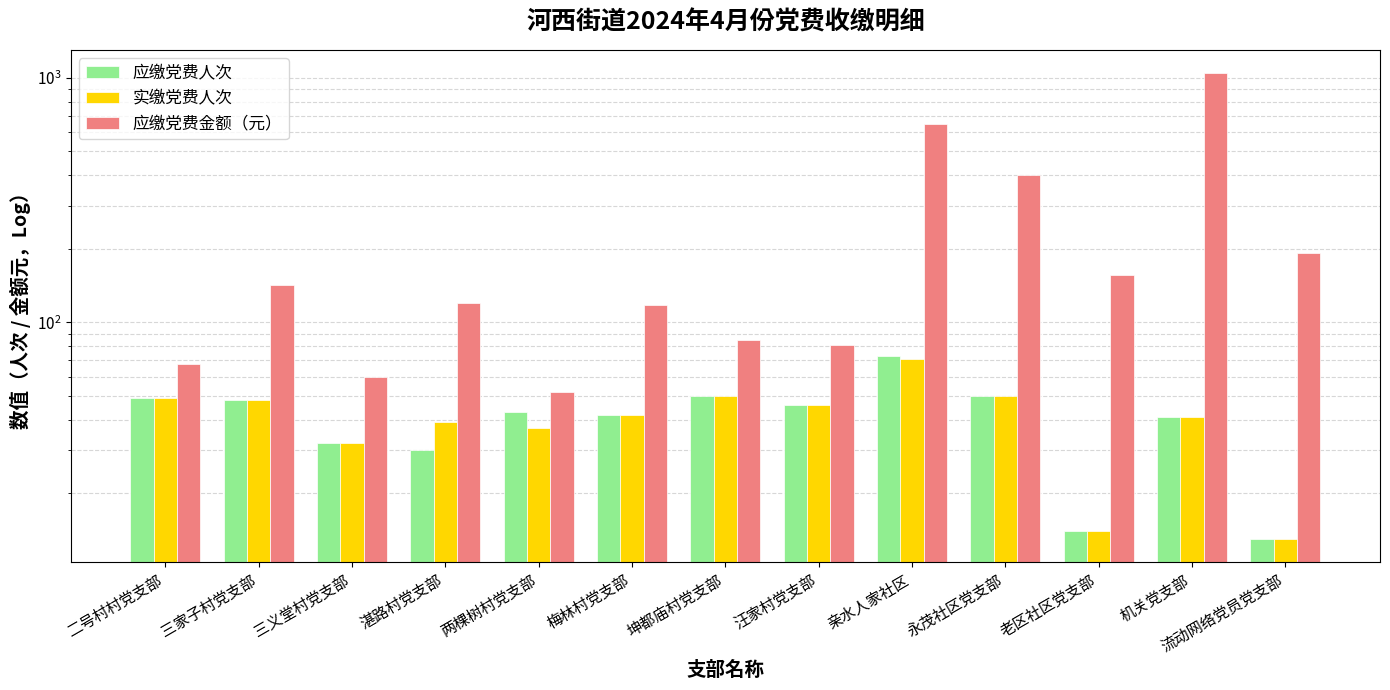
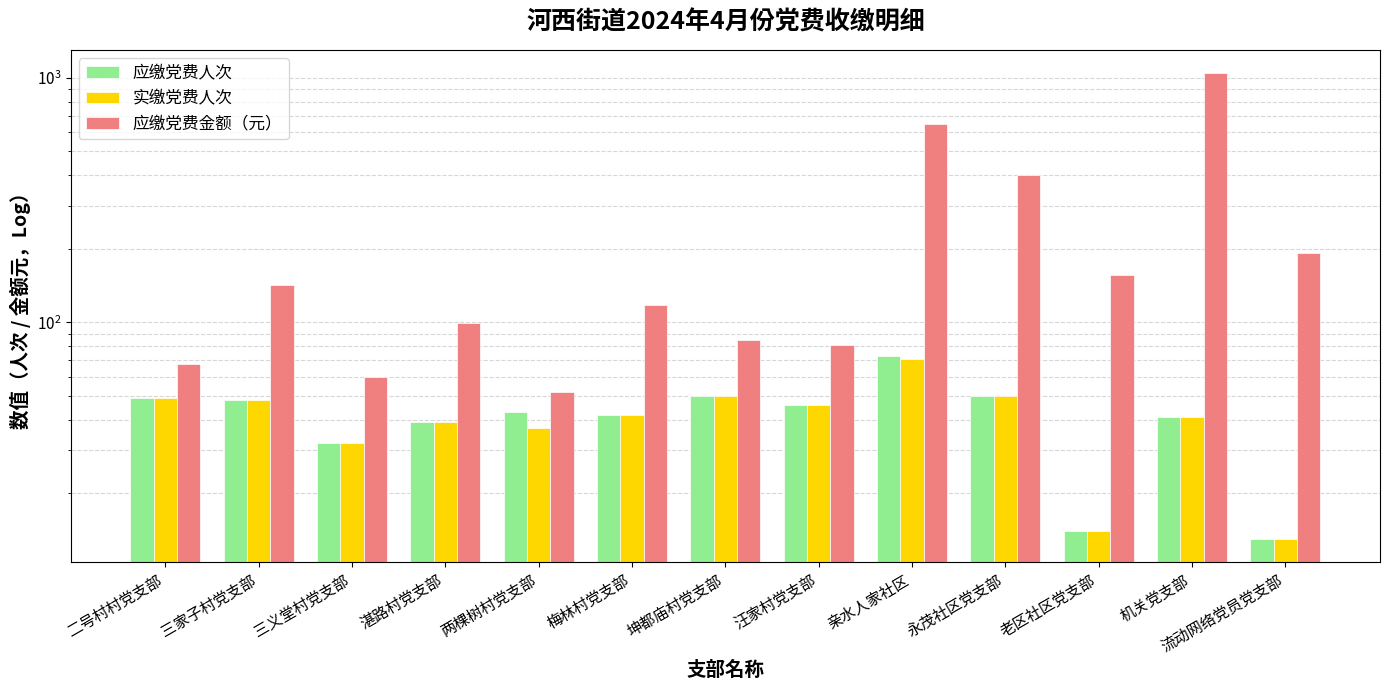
应缴党费人次, 湛路村党支部: 30 -> 39
应缴党费金额（元）, 湛路村党支部: 120 -> 99
